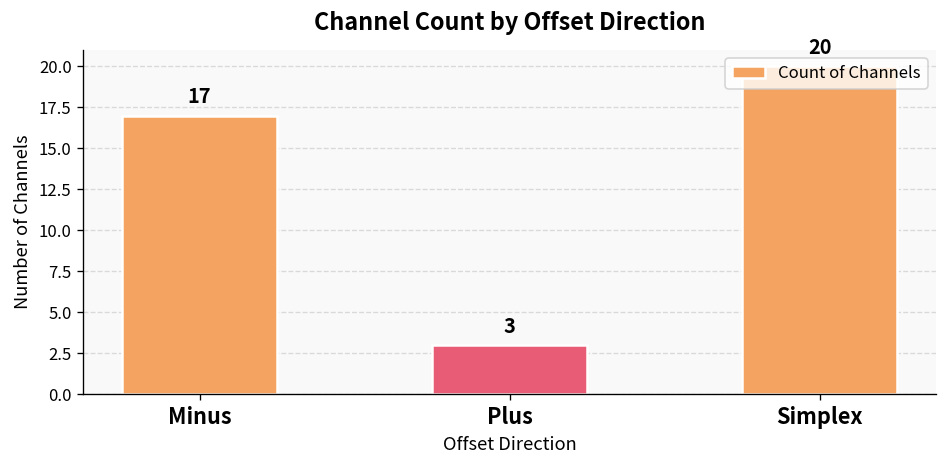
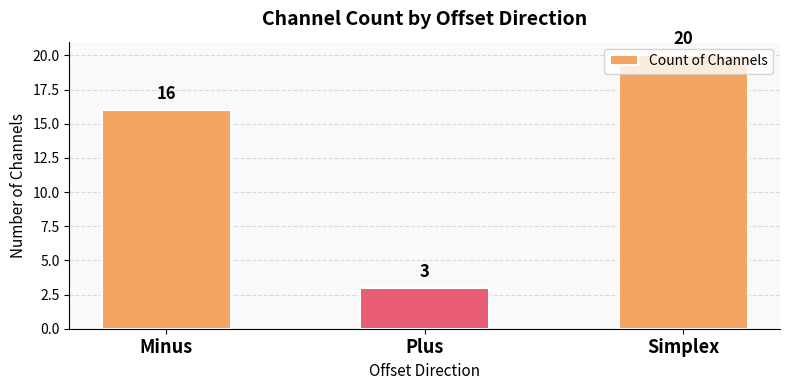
Minus: 17 -> 16
